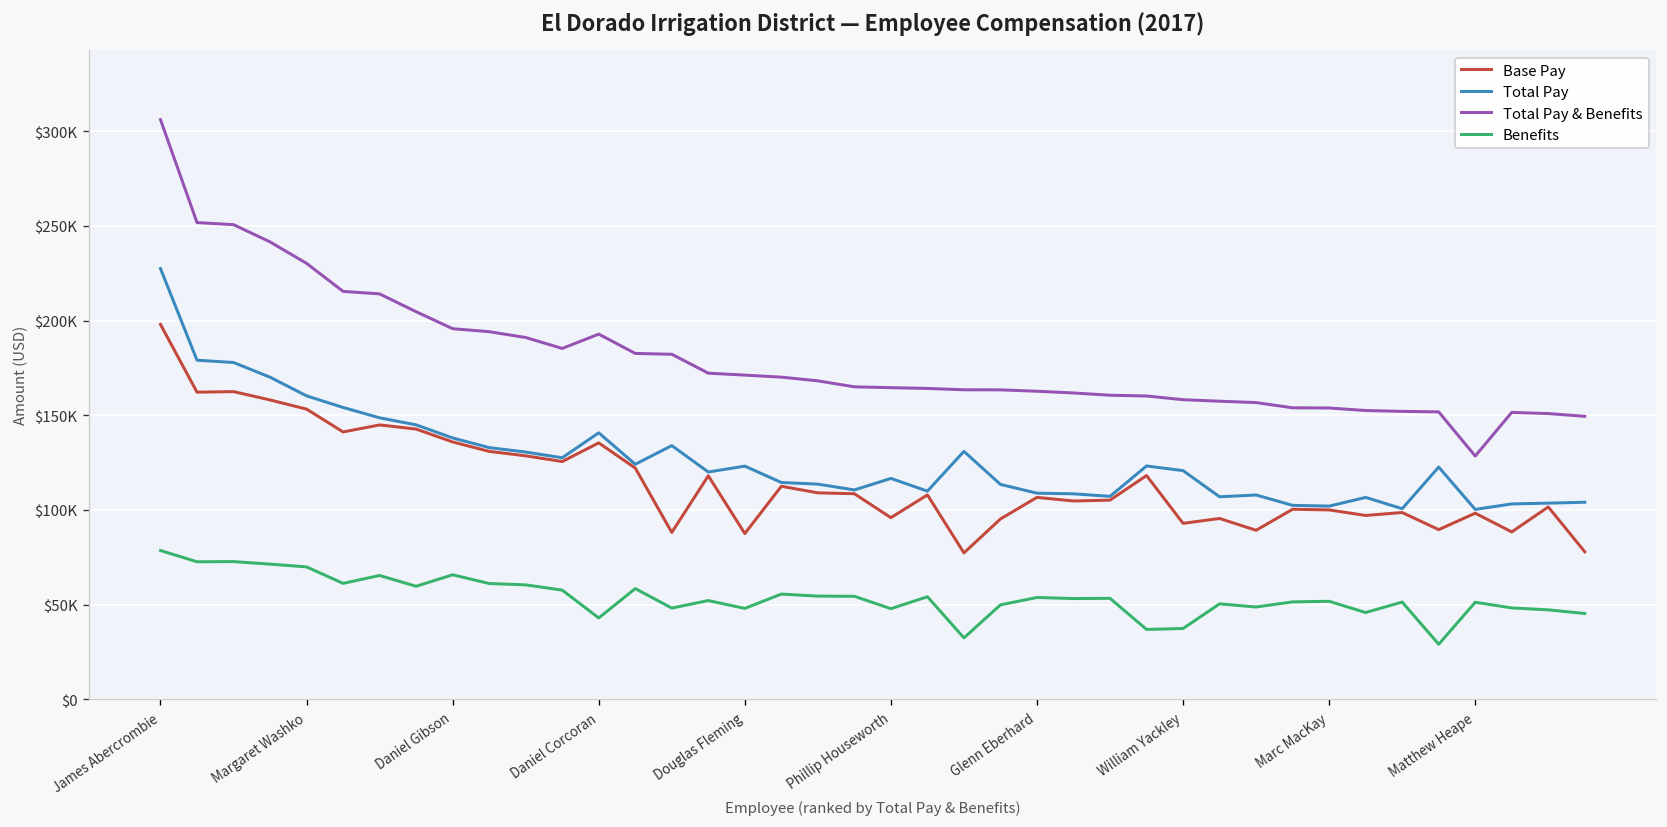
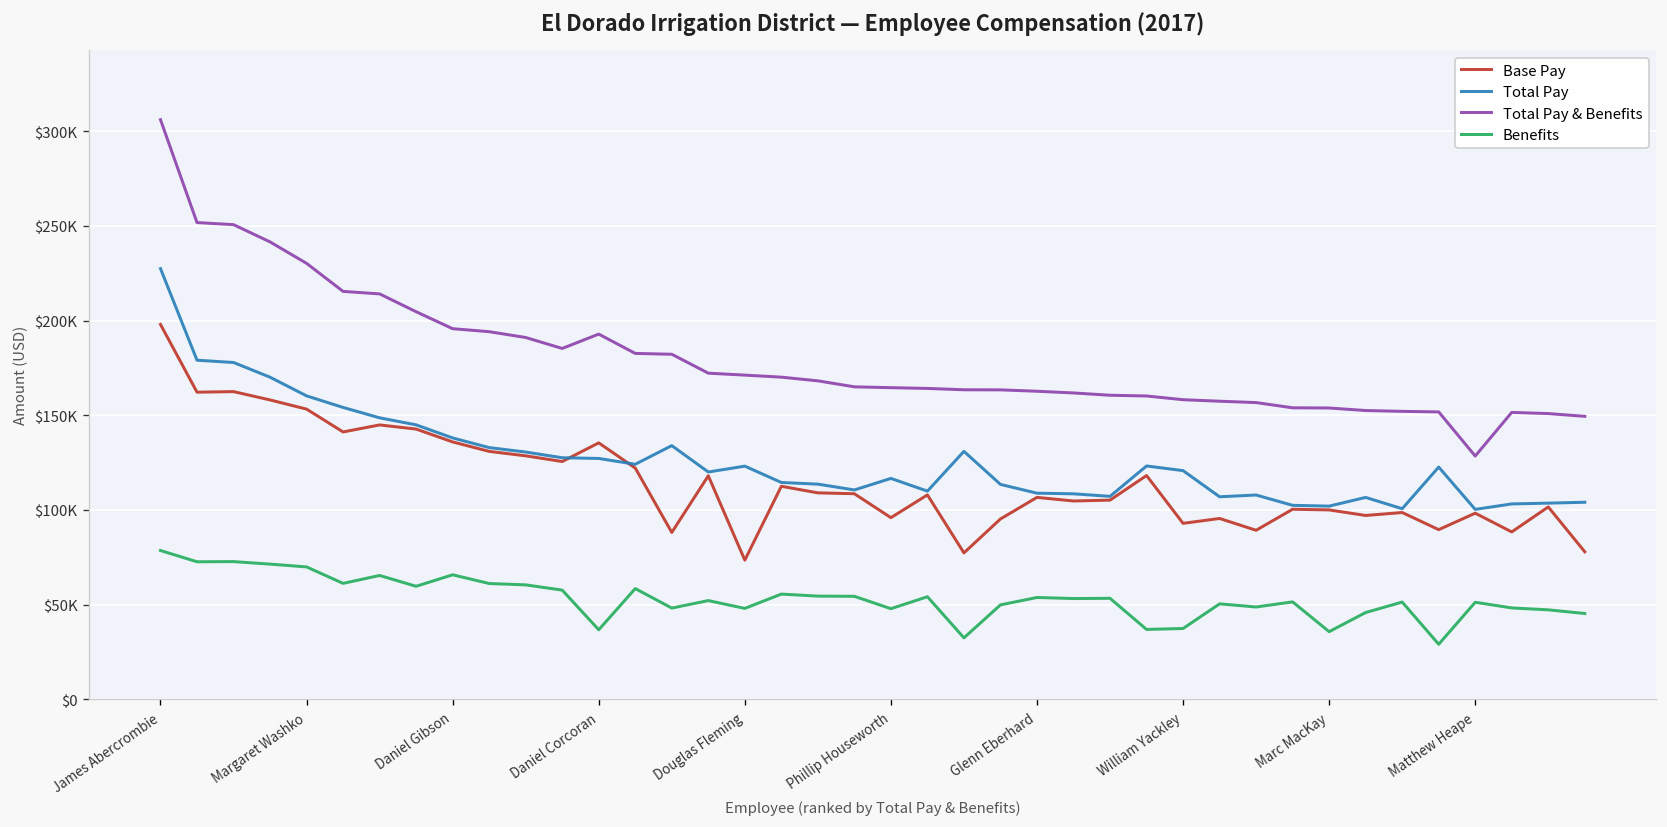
Total Pay, Daniel Corcoran: $141000 -> $127000
Benefits, Daniel Corcoran: $43000 -> $37000
Base Pay, Douglas Fleming: $88000 -> $74000
Benefits, Marc MacKay: $52000 -> $36000
